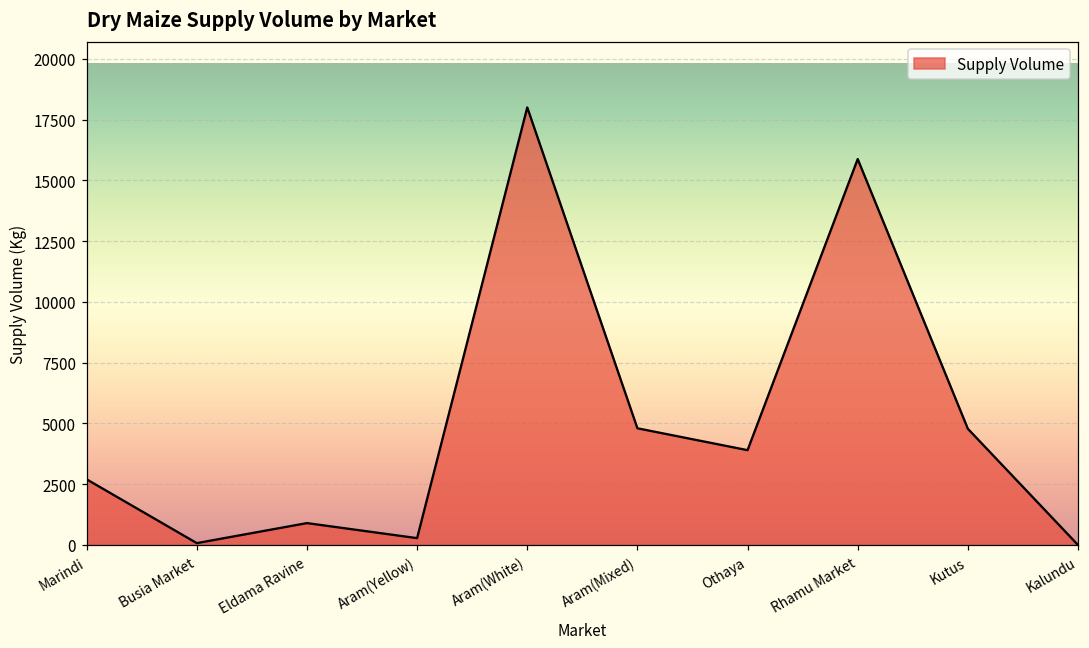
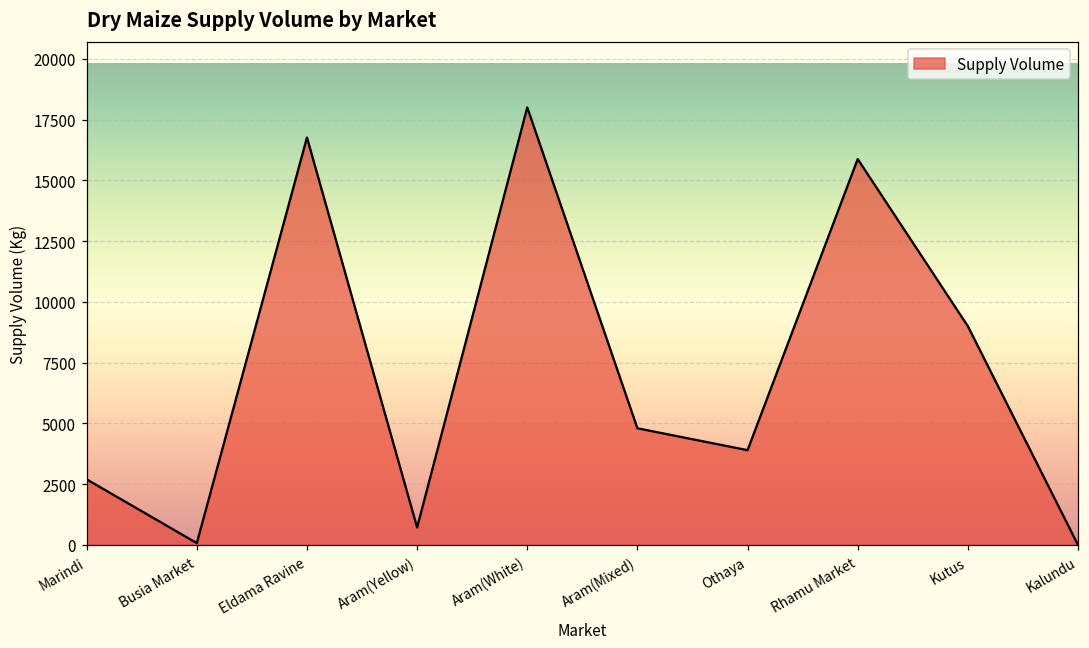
Eldama Ravine: 900 -> 16800
Aram(Yellow): 300 -> 700
Kutus: 4800 -> 9000
